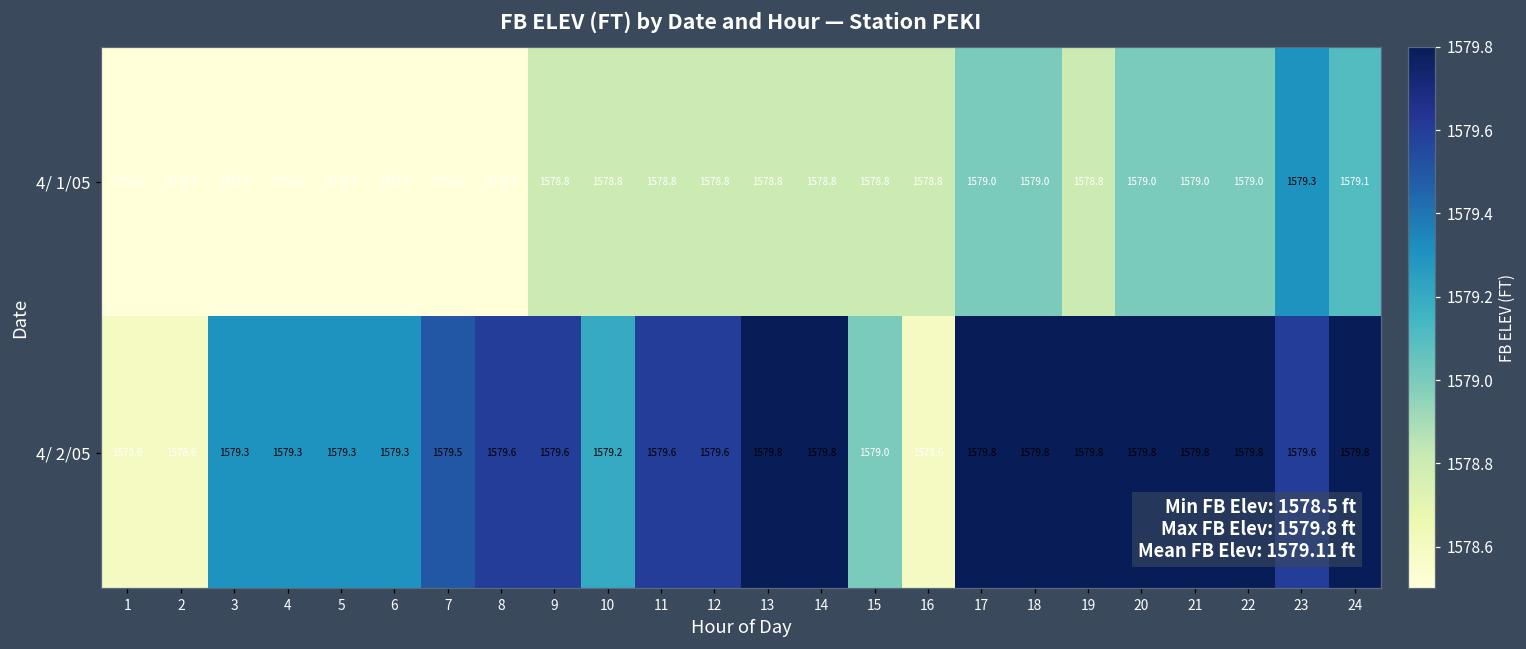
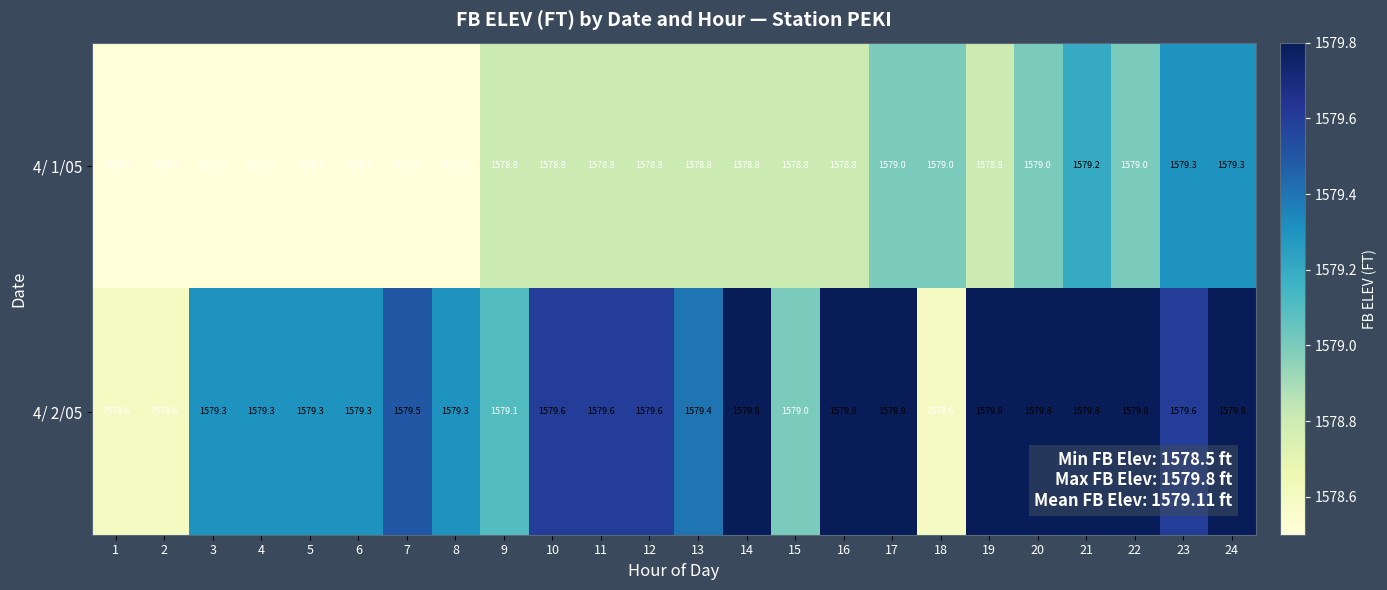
4/ 1/05, 21: 1579.0 -> 1579.2
4/ 1/05, 24: 1579.1 -> 1579.3
4/ 2/05, 8: 1579.6 -> 1579.3
4/ 2/05, 9: 1579.6 -> 1579.1
4/ 2/05, 10: 1579.2 -> 1579.6
4/ 2/05, 13: 1579.8 -> 1579.4
4/ 2/05, 16: 1578.6 -> 1579.8
4/ 2/05, 18: 1579.8 -> 1578.6
